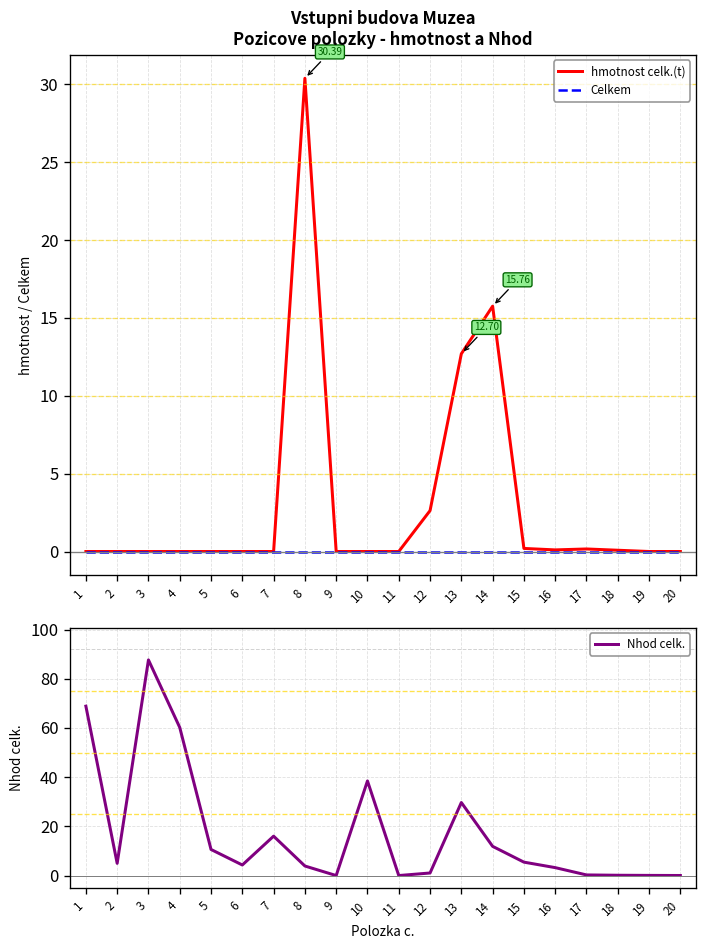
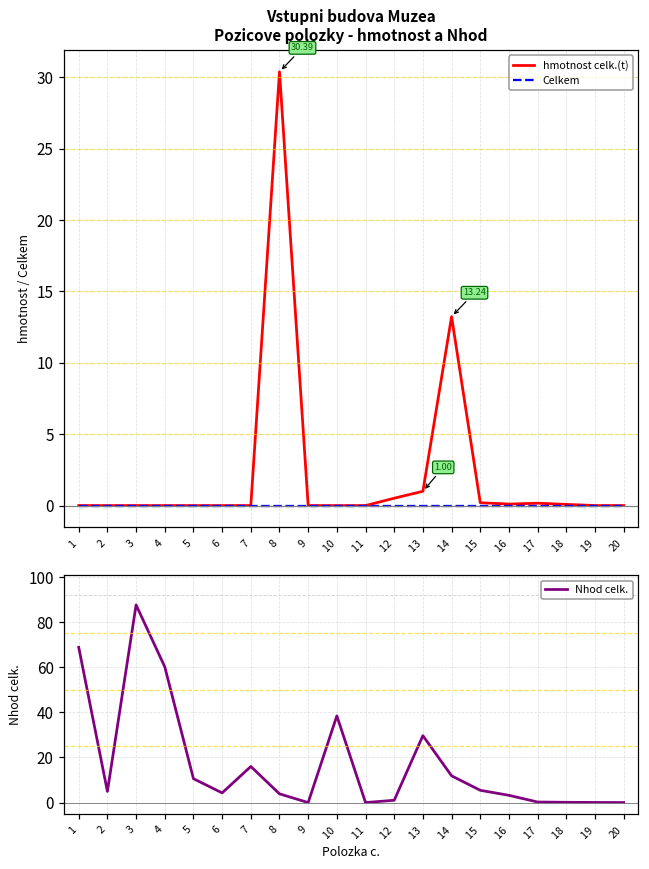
Vstupni budova Muzea Pozicove polozky - hmotnost a Nhod, hmotnost celk.(t), 12: 2.6 -> 0.5
Vstupni budova Muzea Pozicove polozky - hmotnost a Nhod, hmotnost celk.(t), 13: 12.70 -> 1.00
Vstupni budova Muzea Pozicove polozky - hmotnost a Nhod, hmotnost celk.(t), 14: 15.76 -> 13.24
